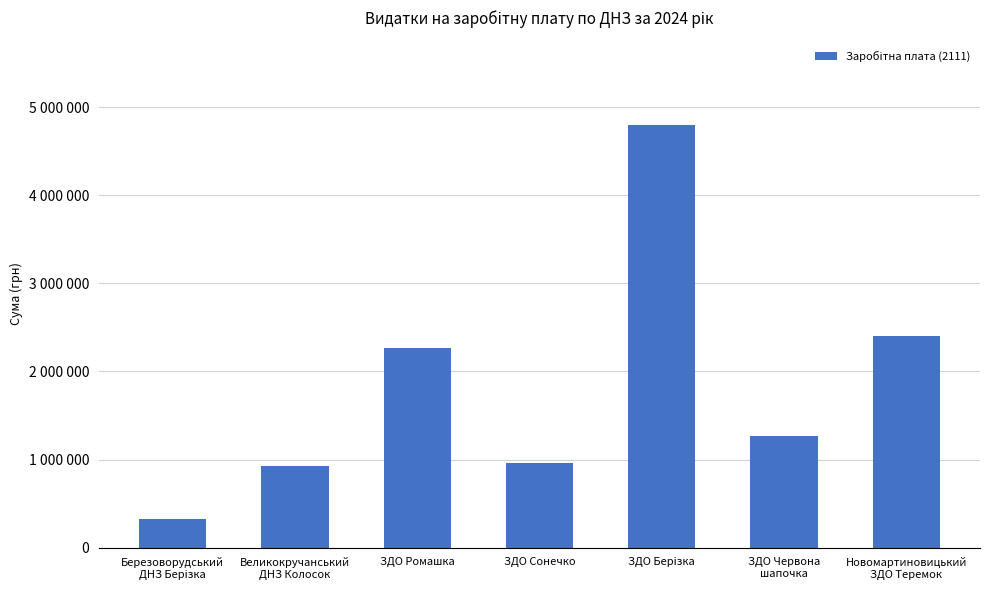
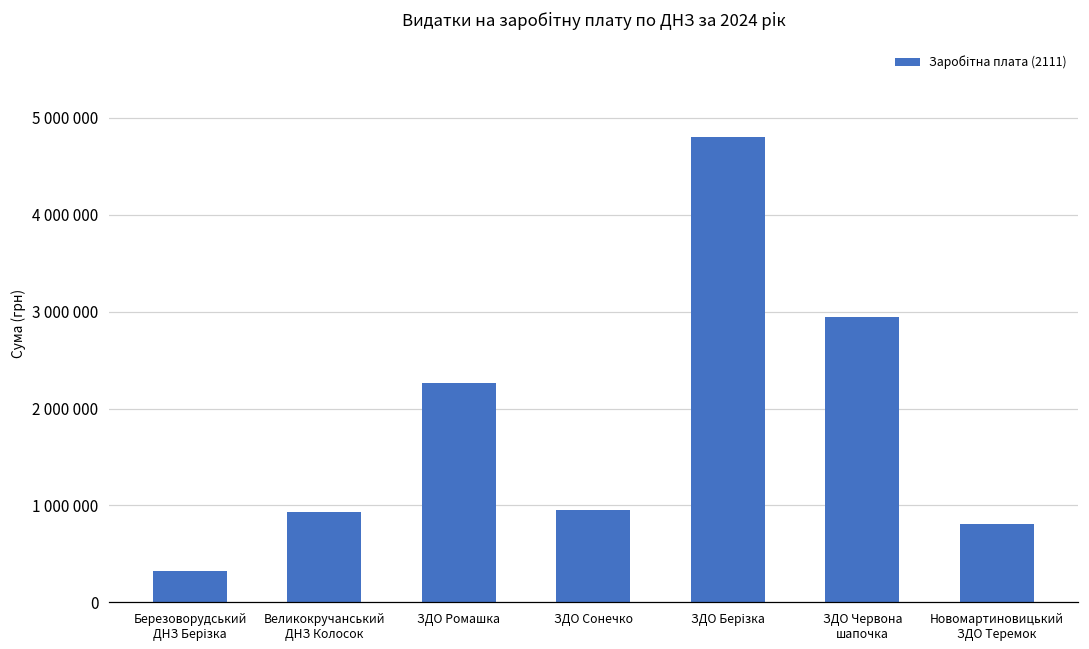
ЗДО Червона шапочка: 1300000 -> 2900000
Новомартиновицький ЗДО Теремок: 2400000 -> 800000
